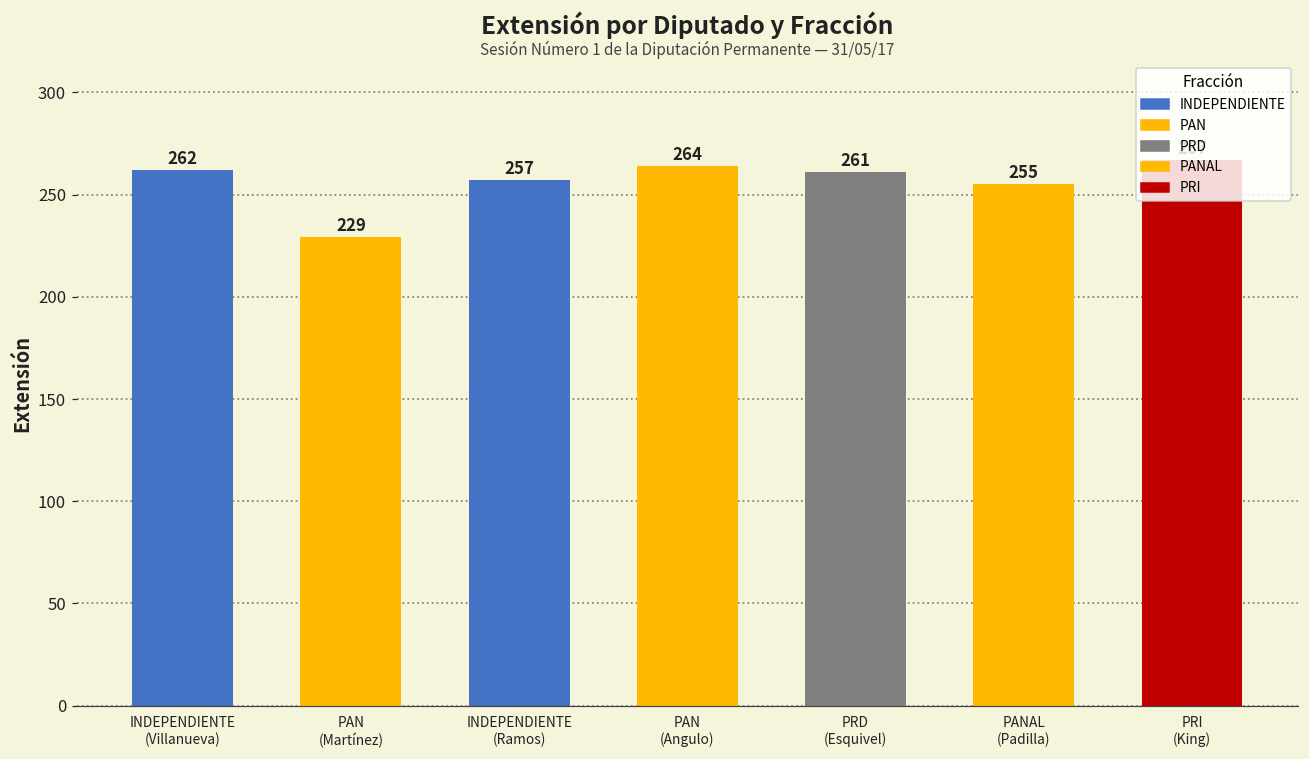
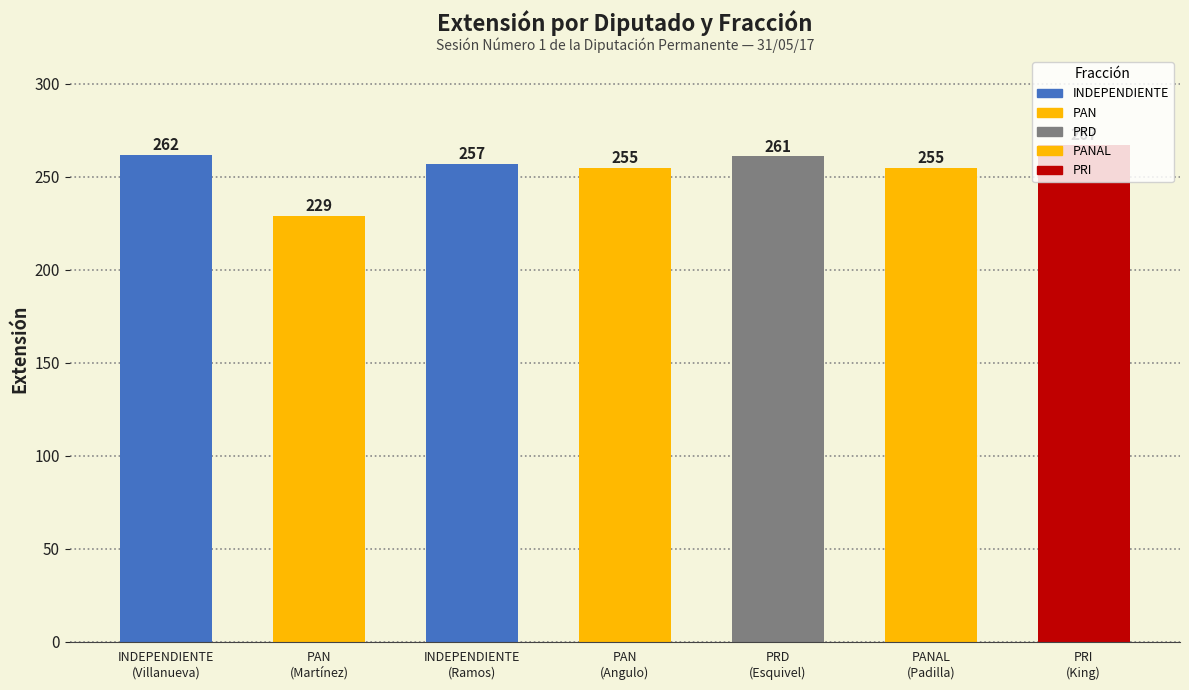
PAN (Angulo): 264 -> 255
